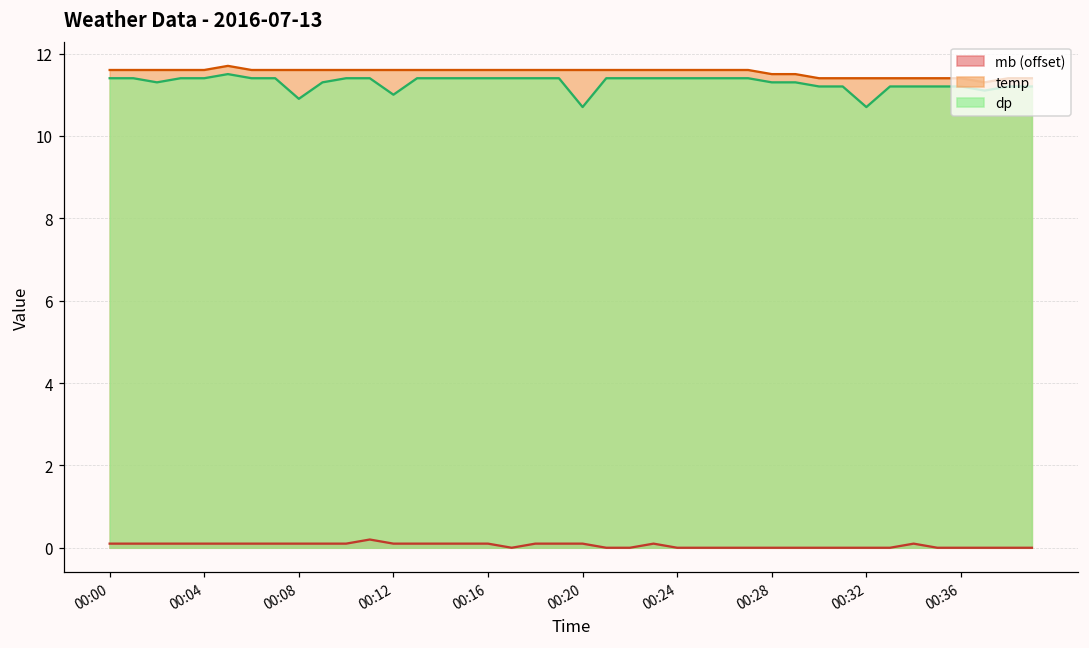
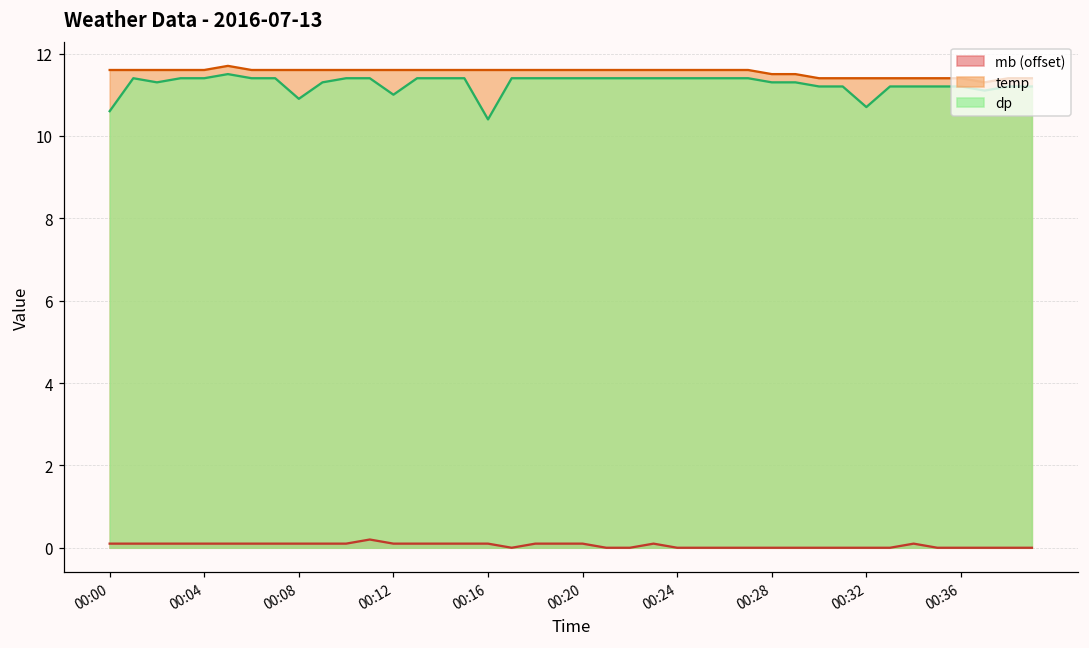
dp, 00:00: 11.4 -> 10.6
dp, 00:16: 11.4 -> 10.4
dp, 00:20: 10.7 -> 11.4
